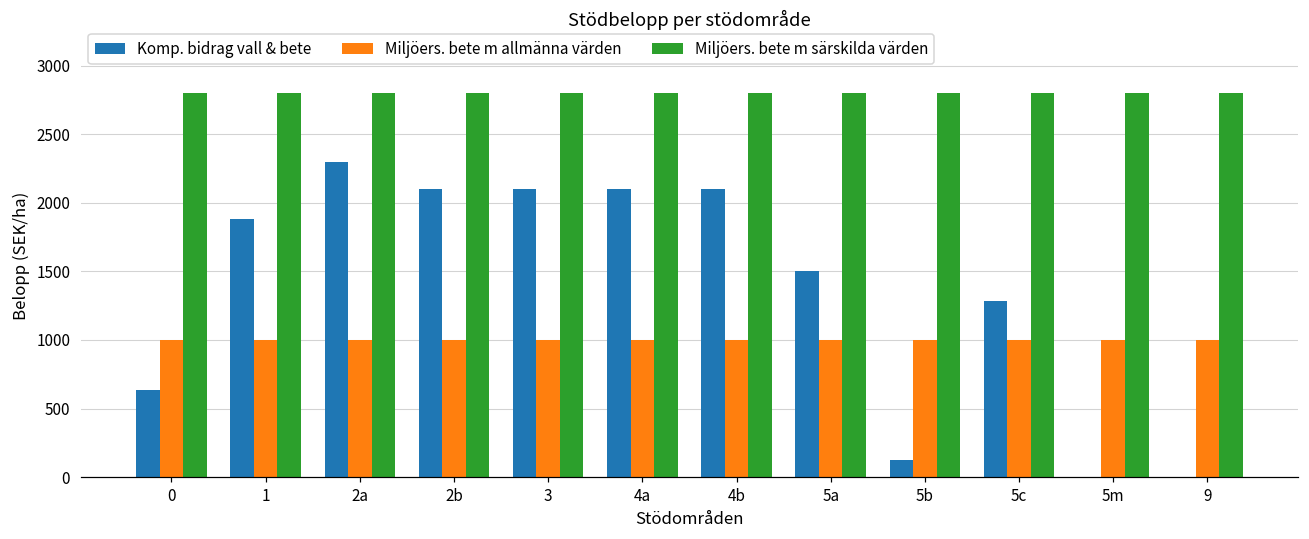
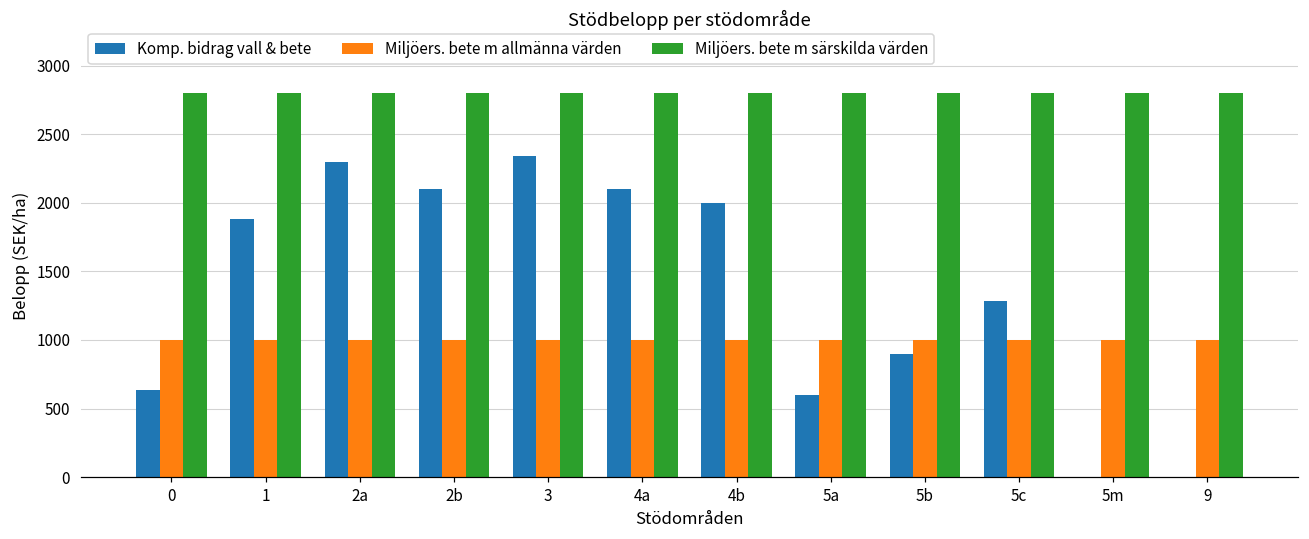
Komp. bidrag vall & bete, 3: 2100 -> 2340
Komp. bidrag vall & bete, 4b: 2100 -> 2000
Komp. bidrag vall & bete, 5a: 1500 -> 600
Komp. bidrag vall & bete, 5b: 130 -> 900
